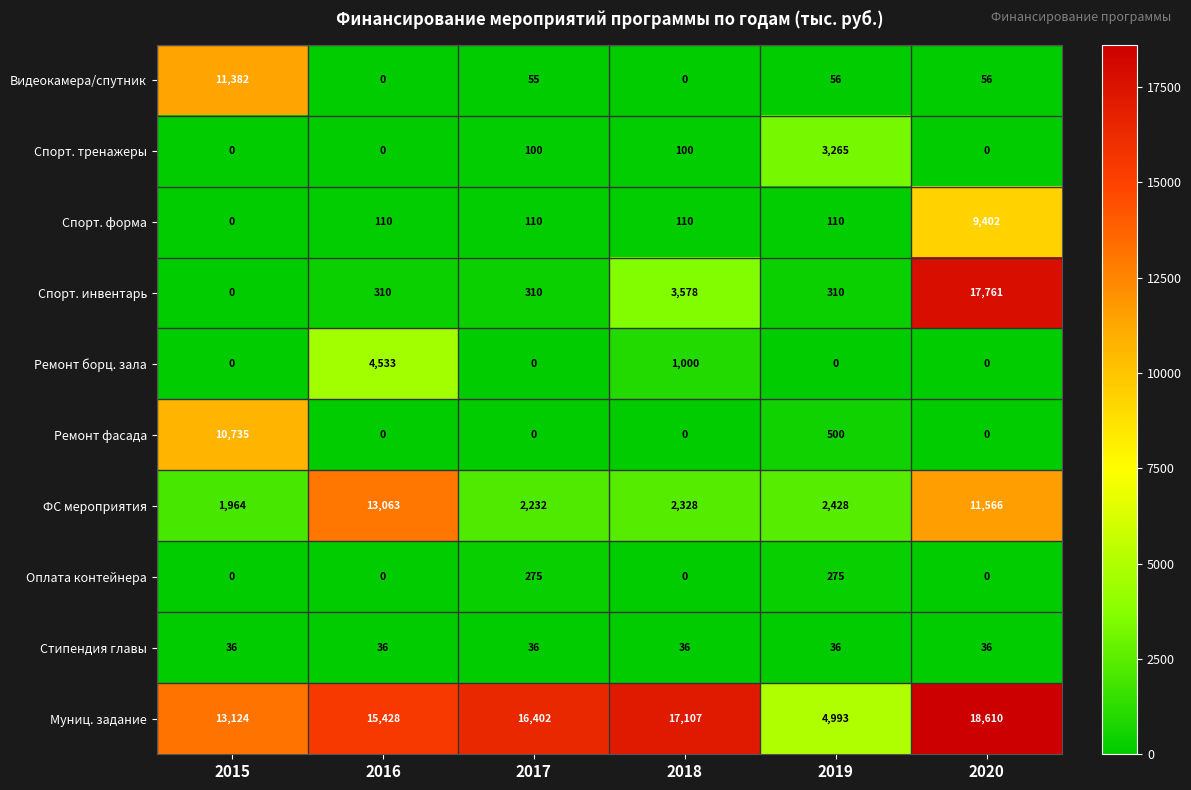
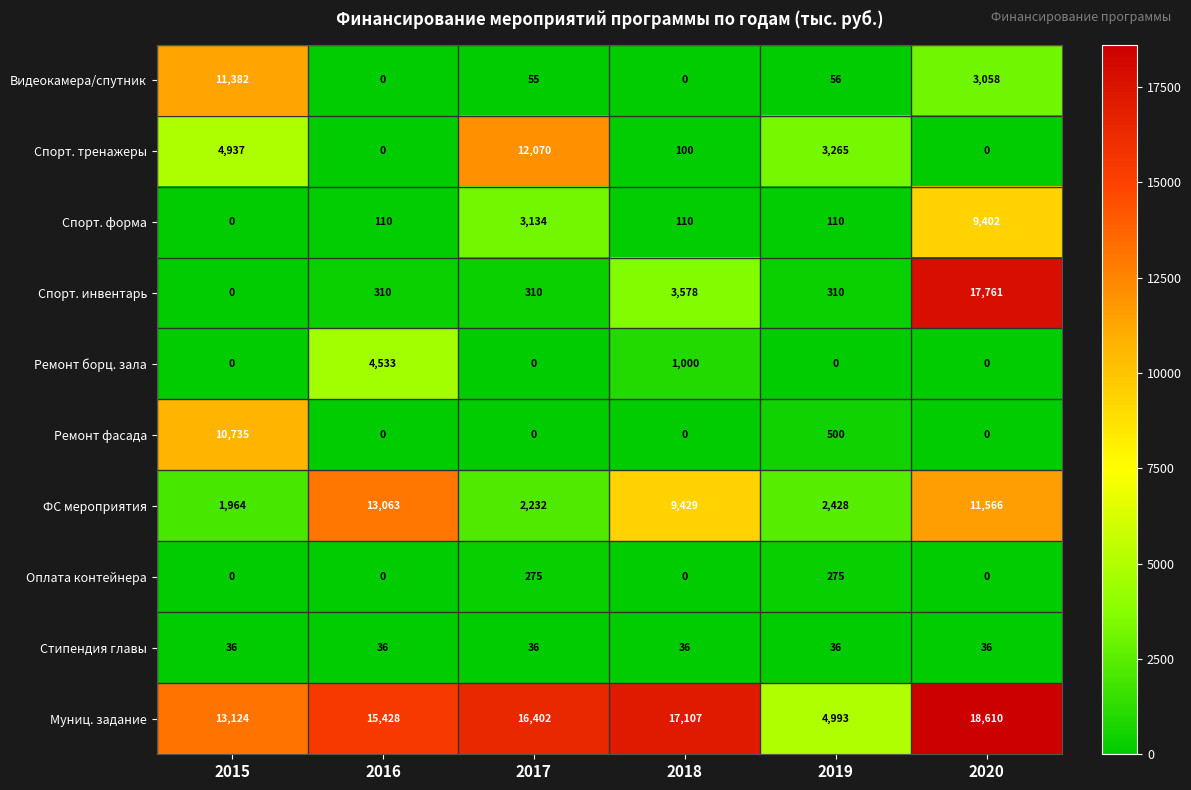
Видеокамера/спутник, 2020: 56 -> 3,058
Спорт. тренажеры, 2015: 0 -> 4,937
Спорт. тренажеры, 2017: 100 -> 12,070
Спорт. форма, 2017: 110 -> 3,134
ФС мероприятия, 2018: 2,328 -> 9,429
